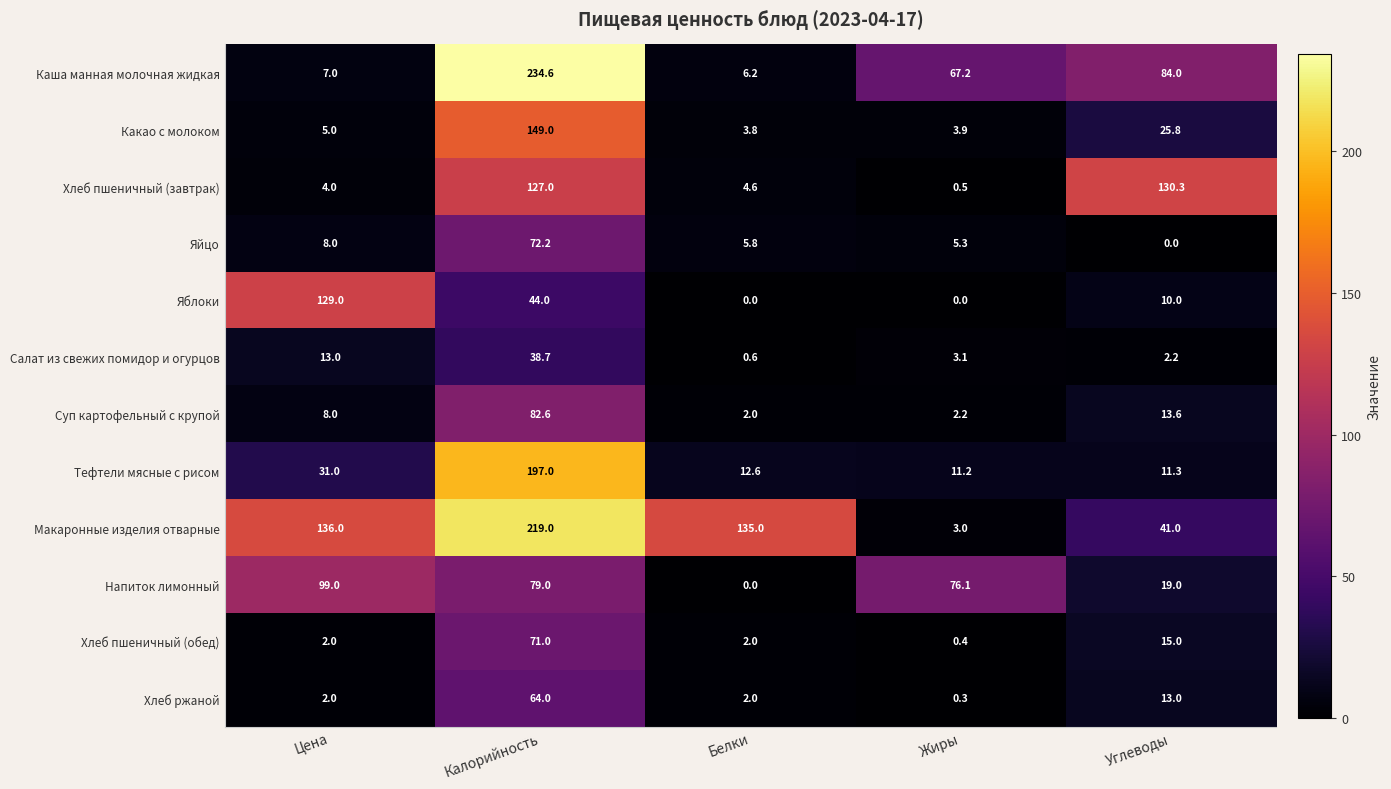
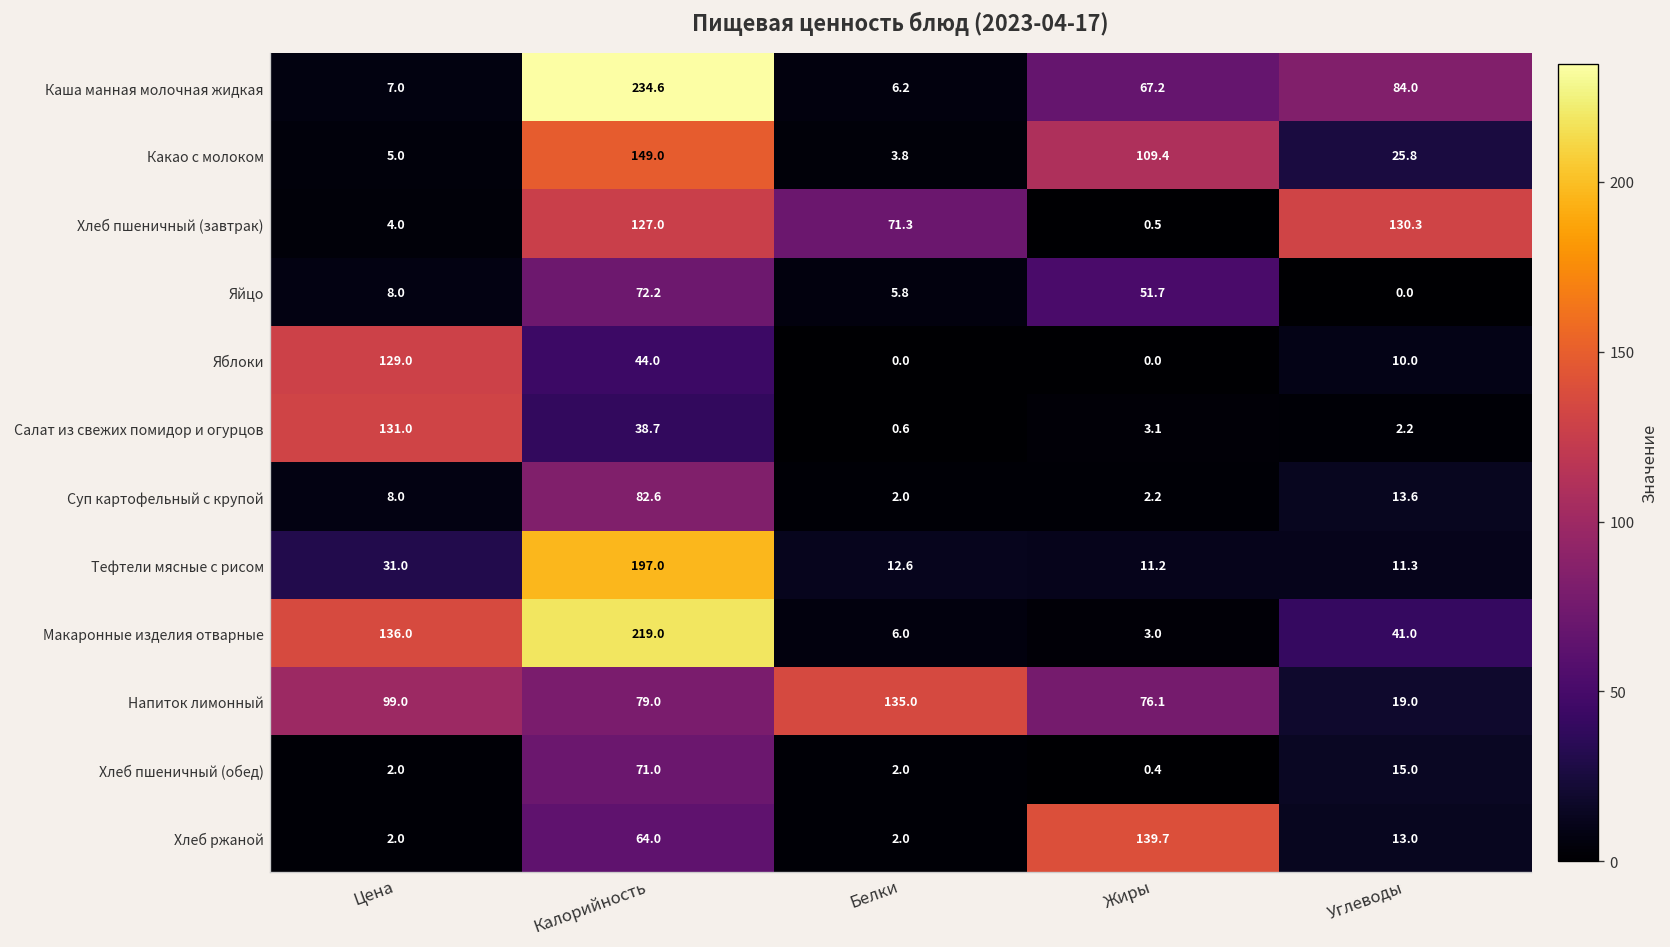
Какао с молоком, Жиры: 3.9 -> 109.4
Хлеб пшеничный (завтрак), Белки: 4.6 -> 71.3
Яйцо, Жиры: 5.3 -> 51.7
Салат из свежих помидор и огурцов, Цена: 13.0 -> 131.0
Макаронные изделия отварные, Белки: 135.0 -> 6.0
Напиток лимонный, Белки: 0.0 -> 135.0
Хлеб ржаной, Жиры: 0.3 -> 139.7
